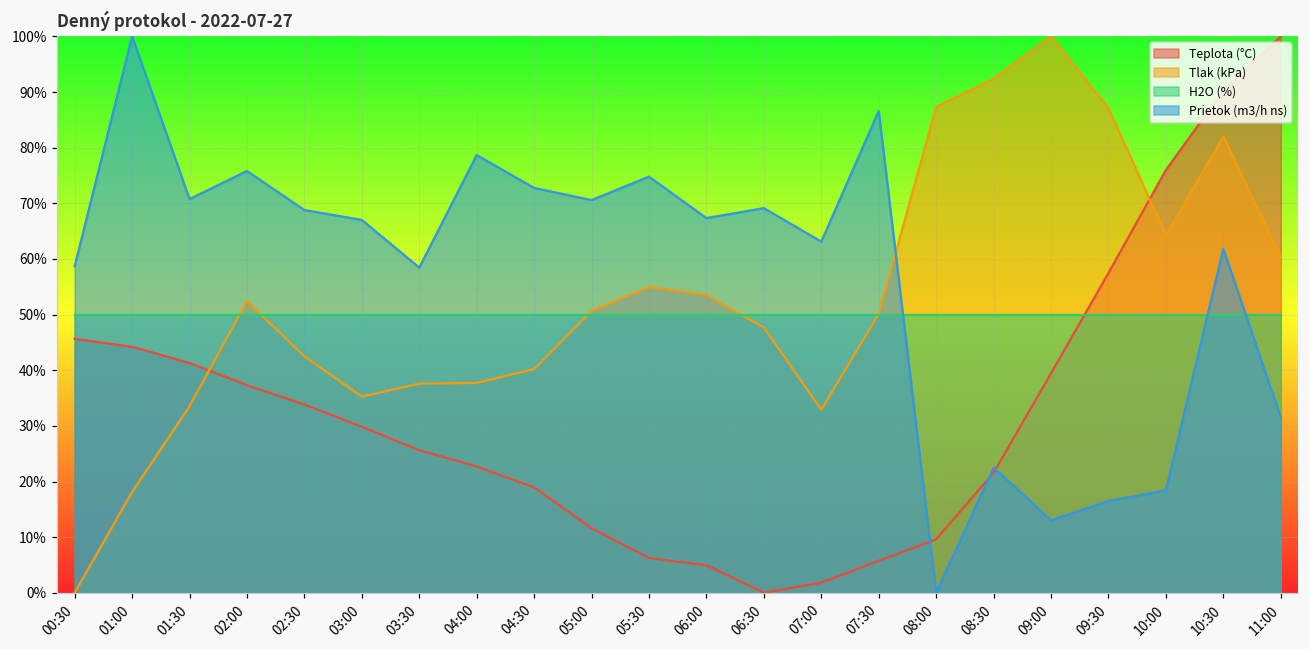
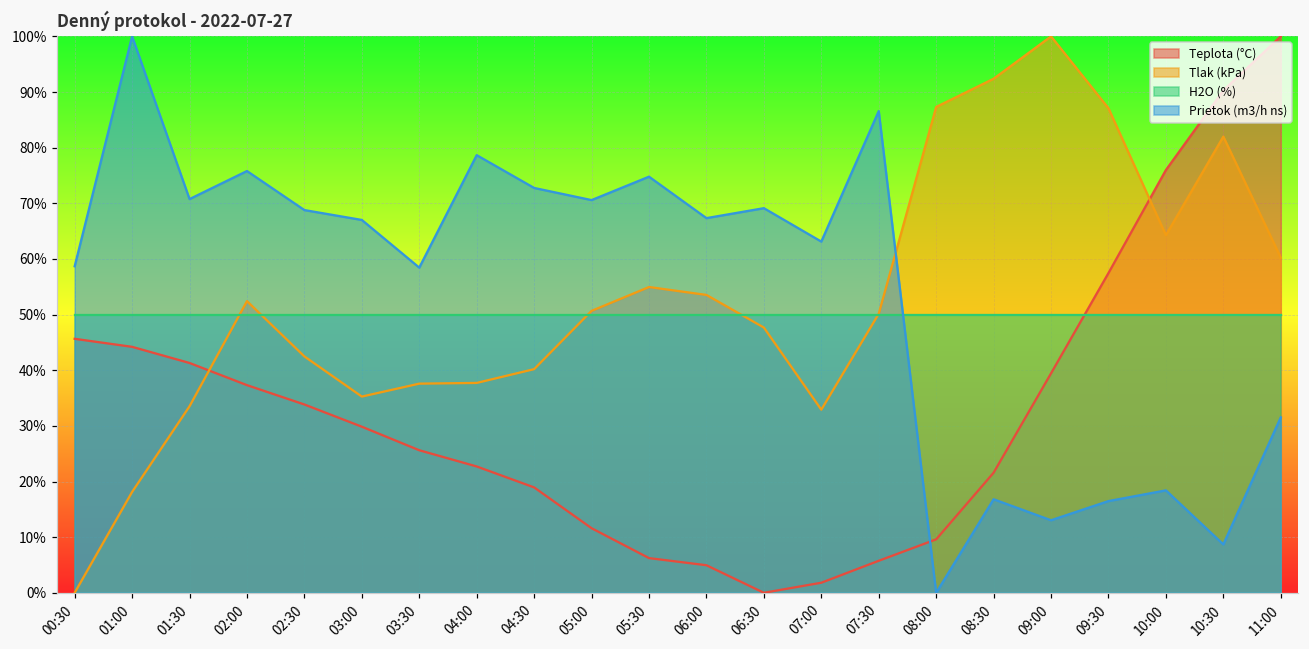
Prietok (m3/h ns), 08:30: 22% -> 17%
Prietok (m3/h ns), 10:30: 62% -> 9%
